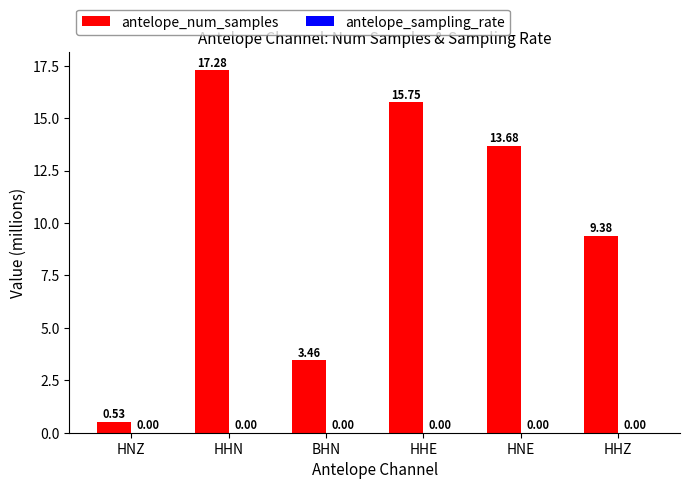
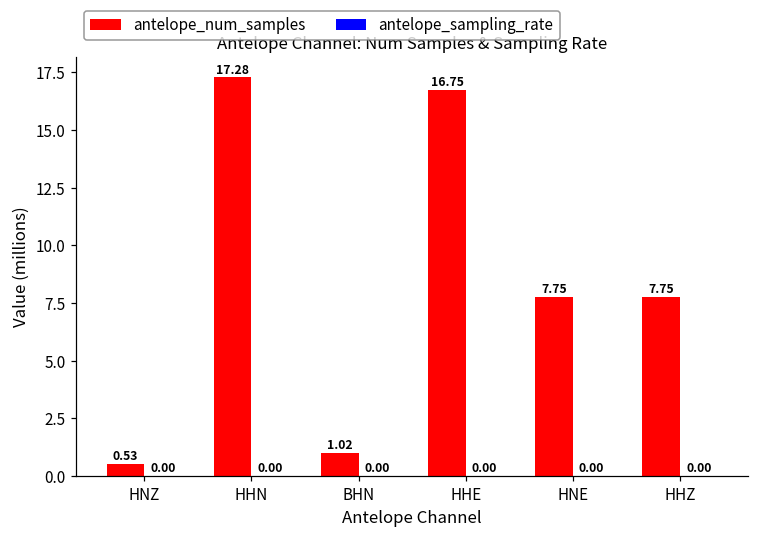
antelope_num_samples, BHN: 3.46 -> 1.02
antelope_num_samples, HHE: 15.75 -> 16.75
antelope_num_samples, HNE: 13.68 -> 7.75
antelope_num_samples, HHZ: 9.38 -> 7.75
